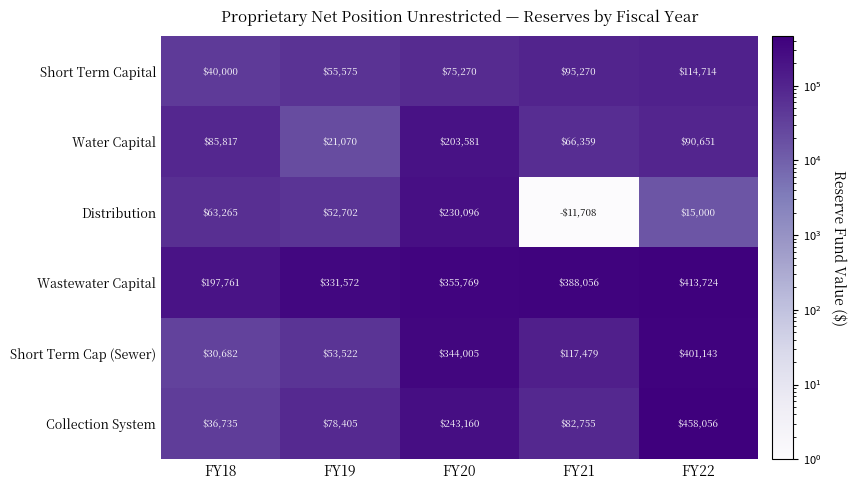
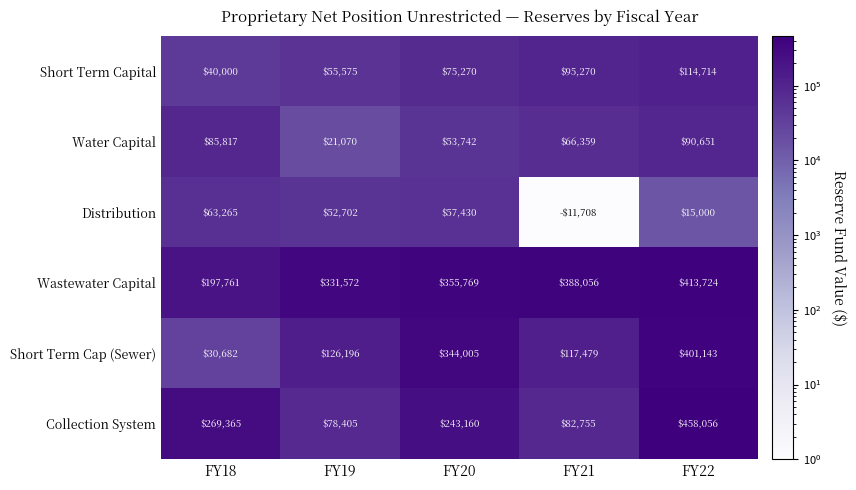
Water Capital, FY20: $203,581 -> $53,742
Distribution, FY20: $230,096 -> $57,430
Short Term Cap (Sewer), FY19: $53,522 -> $126,196
Collection System, FY18: $36,735 -> $269,365
